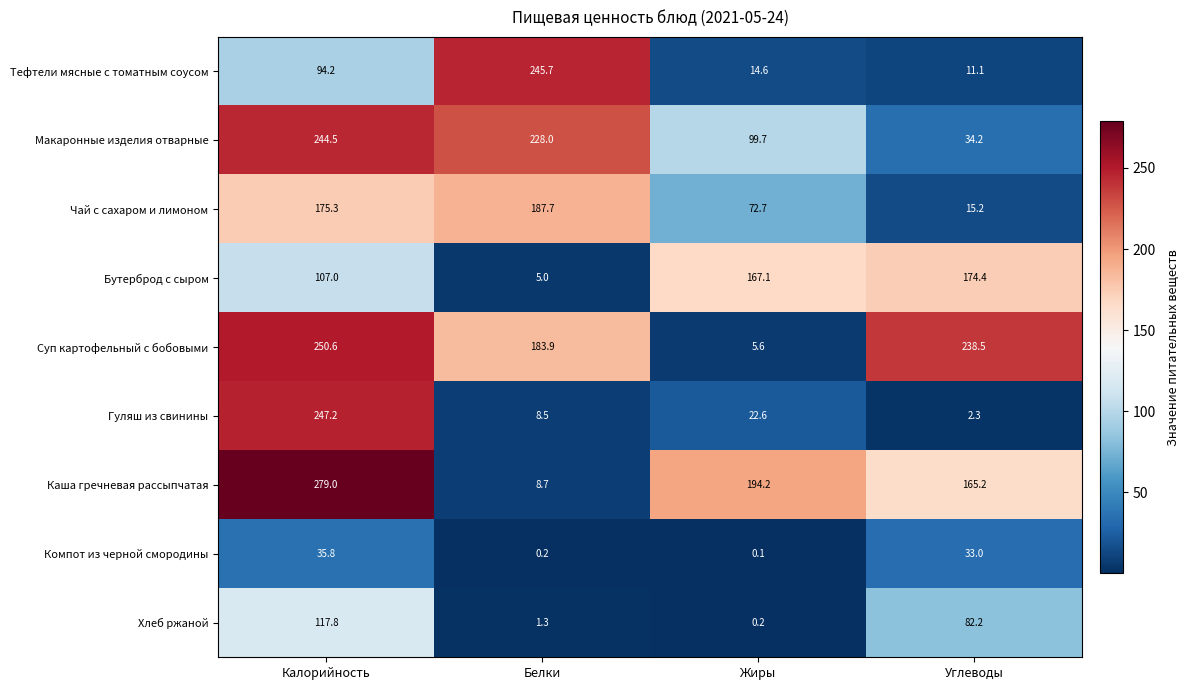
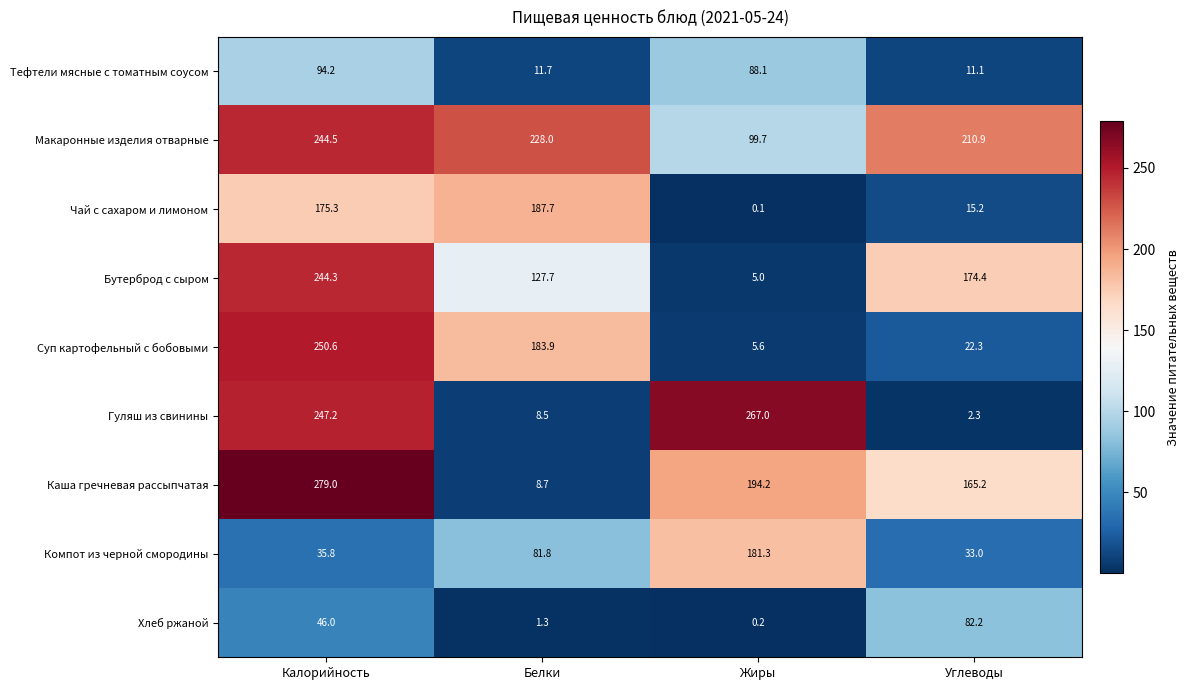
Тефтели мясные с томатным соусом, Белки: 245.7 -> 11.7
Тефтели мясные с томатным соусом, Жиры: 14.6 -> 88.1
Макаронные изделия отварные, Углеводы: 34.2 -> 210.9
Чай с сахаром и лимоном, Жиры: 72.7 -> 0.1
Бутерброд с сыром, Калорийность: 107.0 -> 244.3
Бутерброд с сыром, Белки: 5.0 -> 127.7
Бутерброд с сыром, Жиры: 167.1 -> 5.0
Суп картофельный с бобовыми, Углеводы: 238.5 -> 22.3
Гуляш из свинины, Жиры: 22.6 -> 267.0
Компот из черной смородины, Белки: 0.2 -> 81.8
Компот из черной смородины, Жиры: 0.1 -> 181.3
Хлеб ржаной, Калорийность: 117.8 -> 46.0
